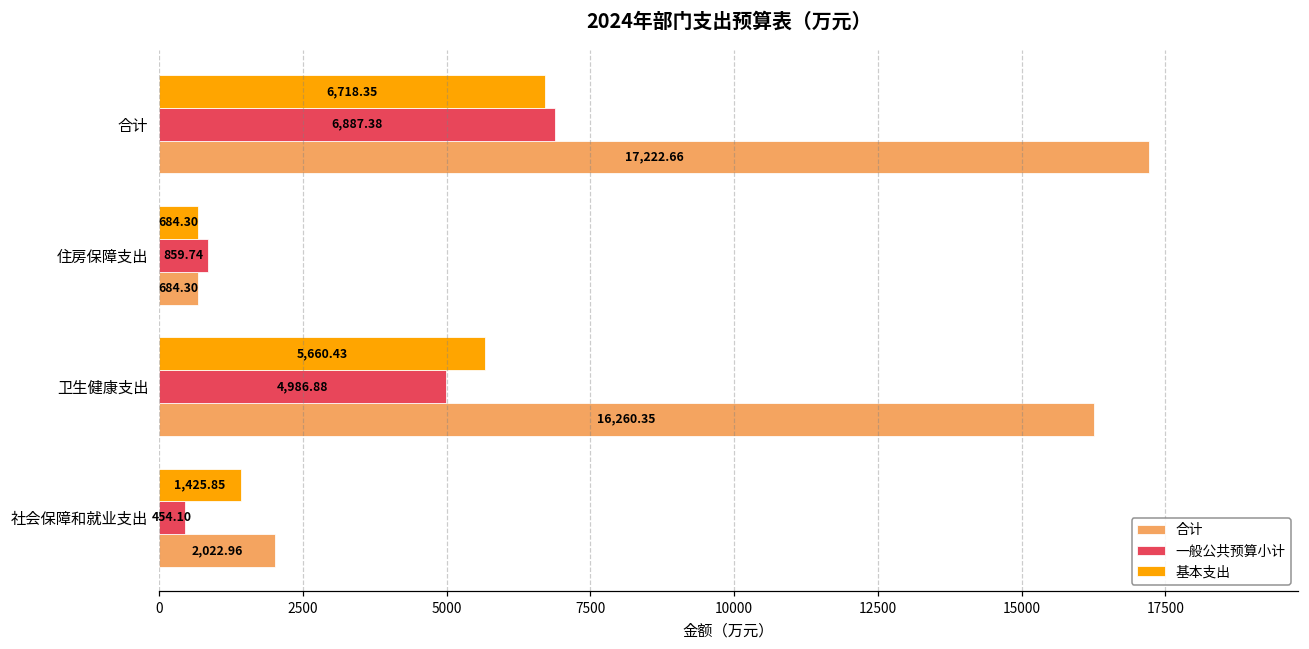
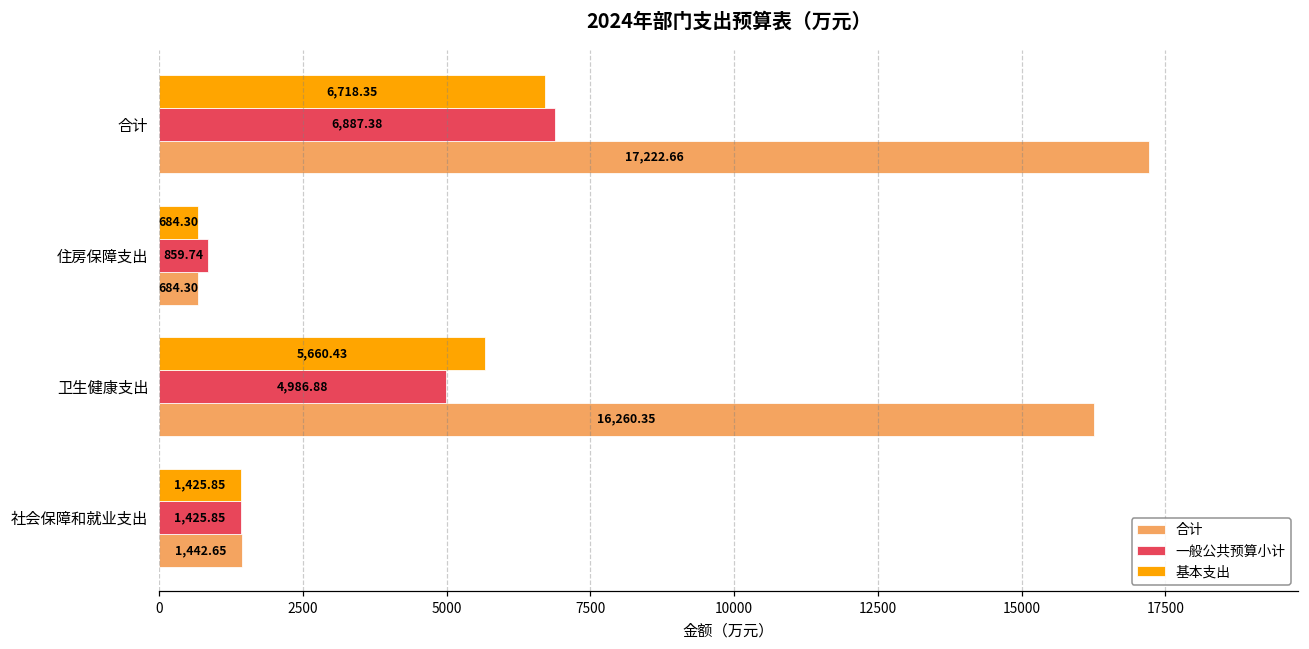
一般公共预算小计, 社会保障和就业支出: 454.10 -> 1,425.85
合计, 社会保障和就业支出: 2,022.96 -> 1,442.65
